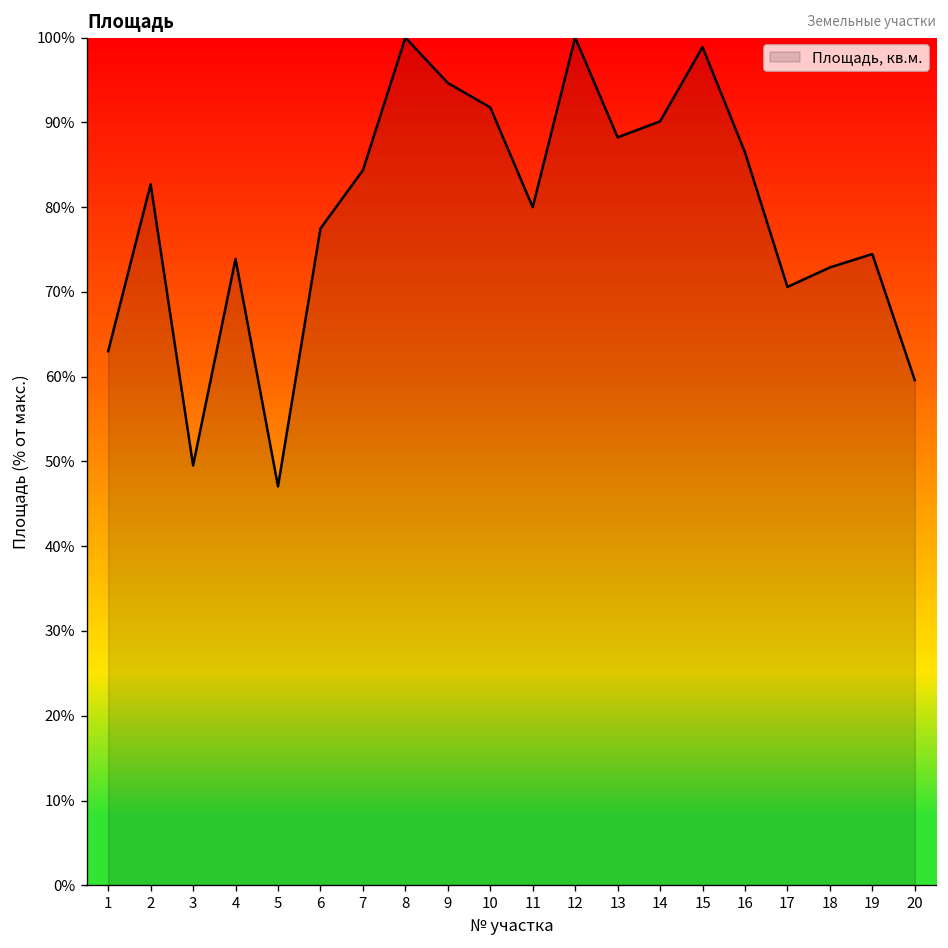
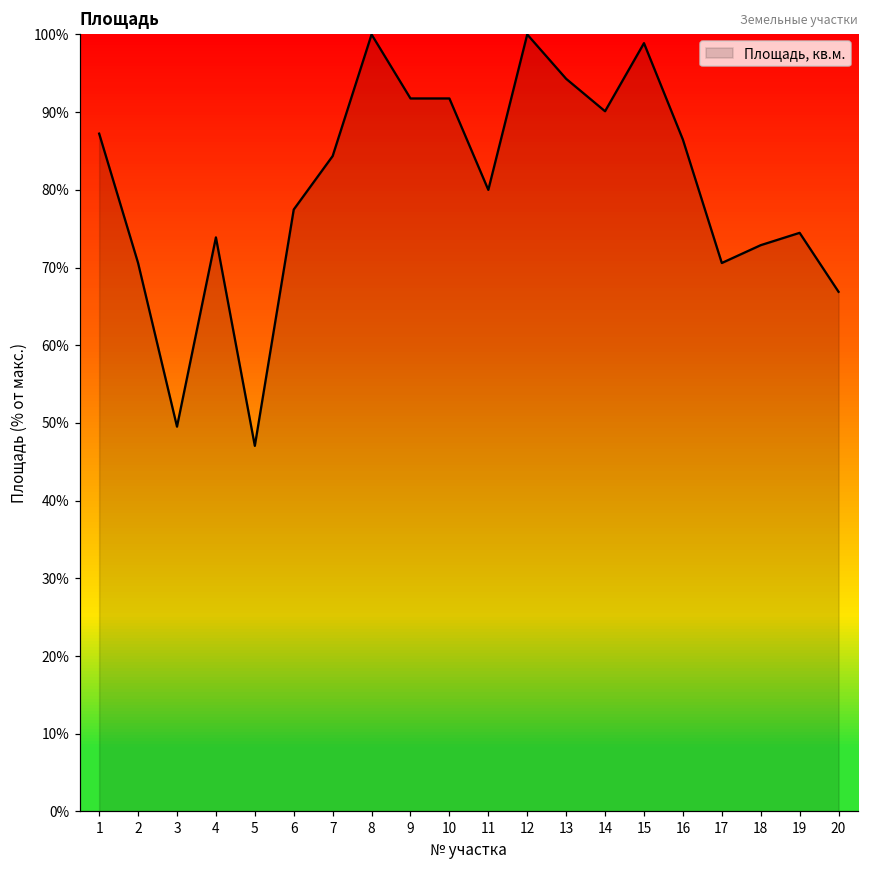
1: 63% -> 87%
2: 83% -> 71%
9: 95% -> 92%
13: 88% -> 94%
20: 60% -> 67%
